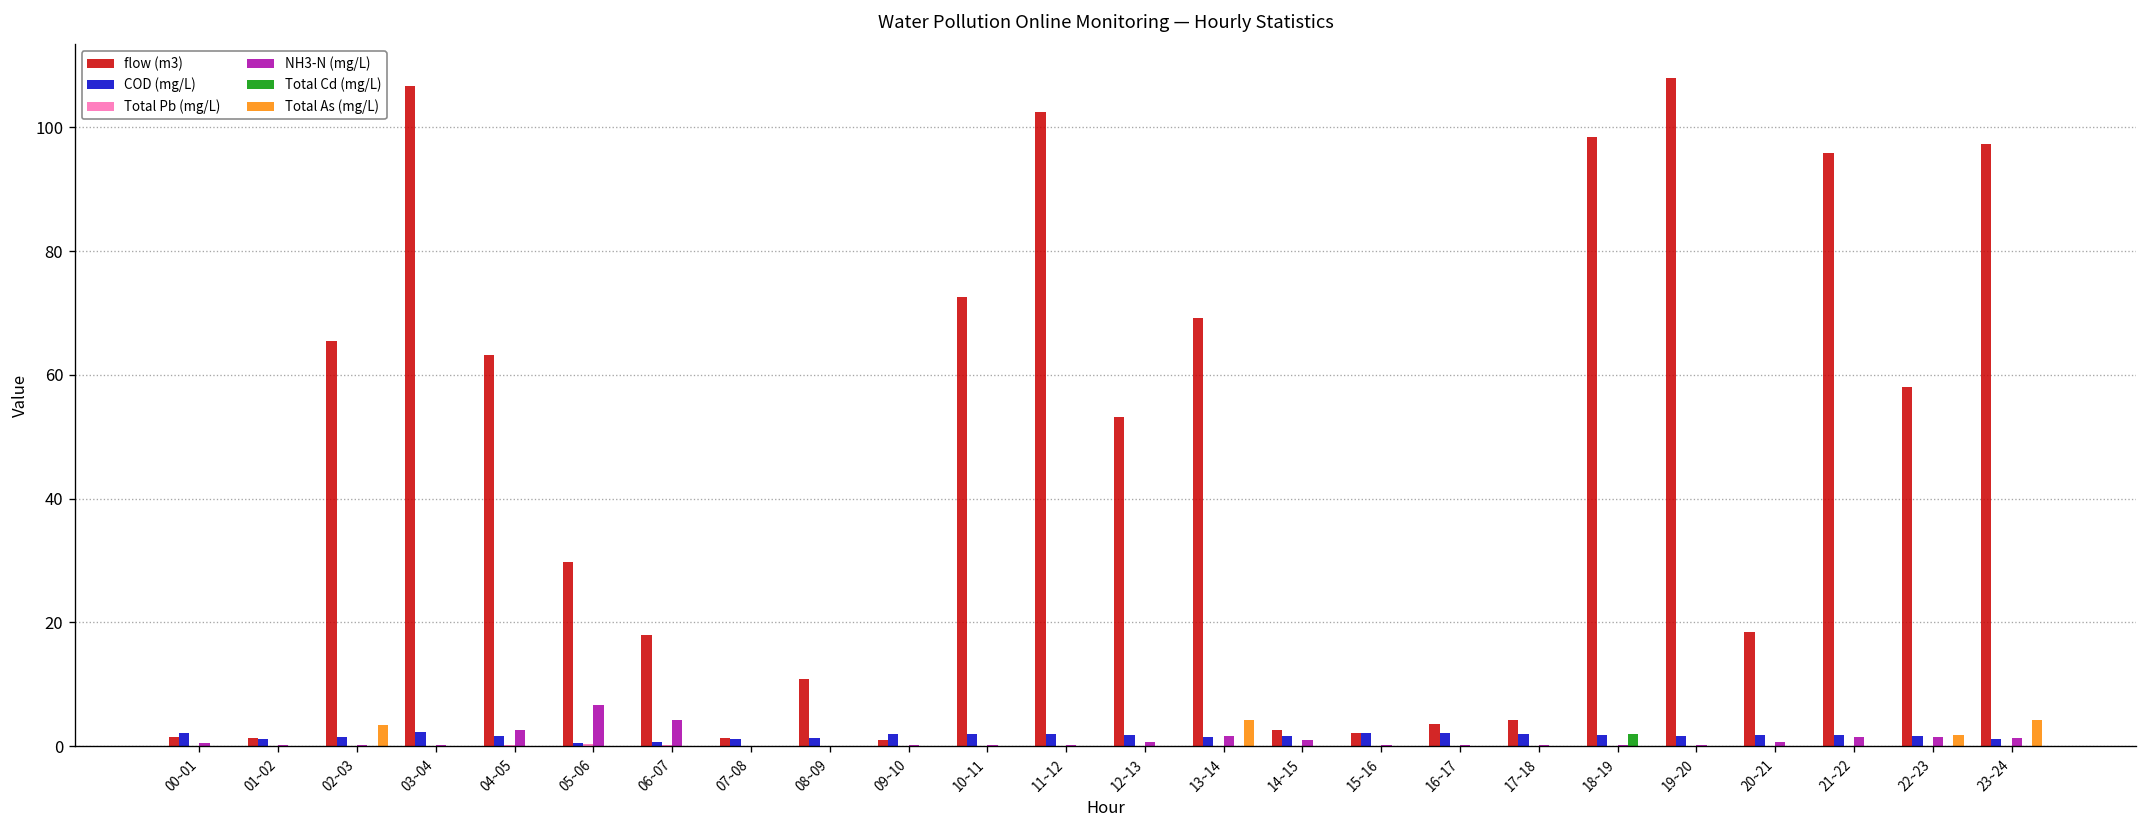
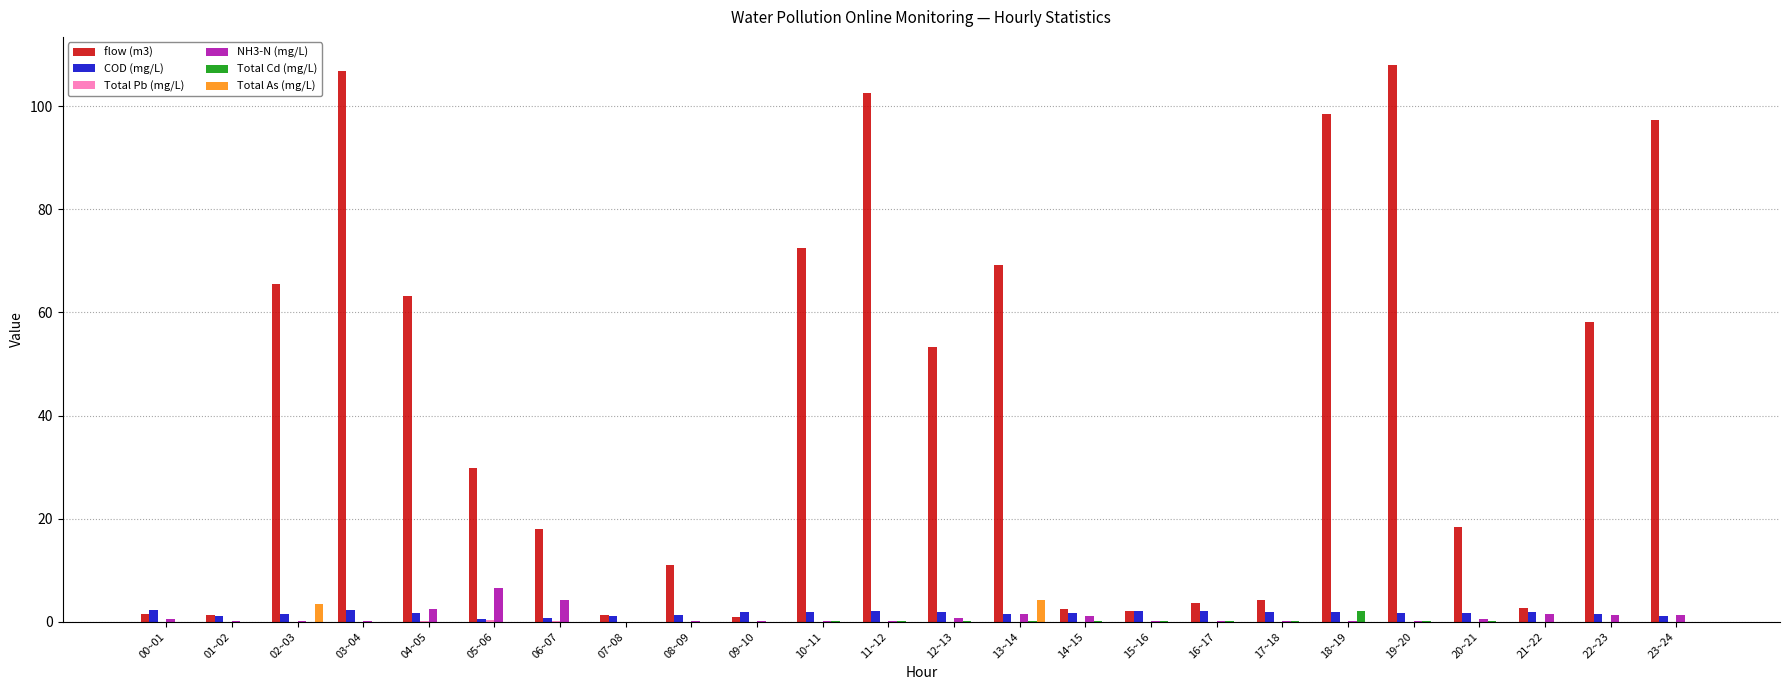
flow (m3), 21~22: 96 -> 3
Total As (mg/L), 22~23: 2 -> 0
Total As (mg/L), 23~24: 4 -> 0
